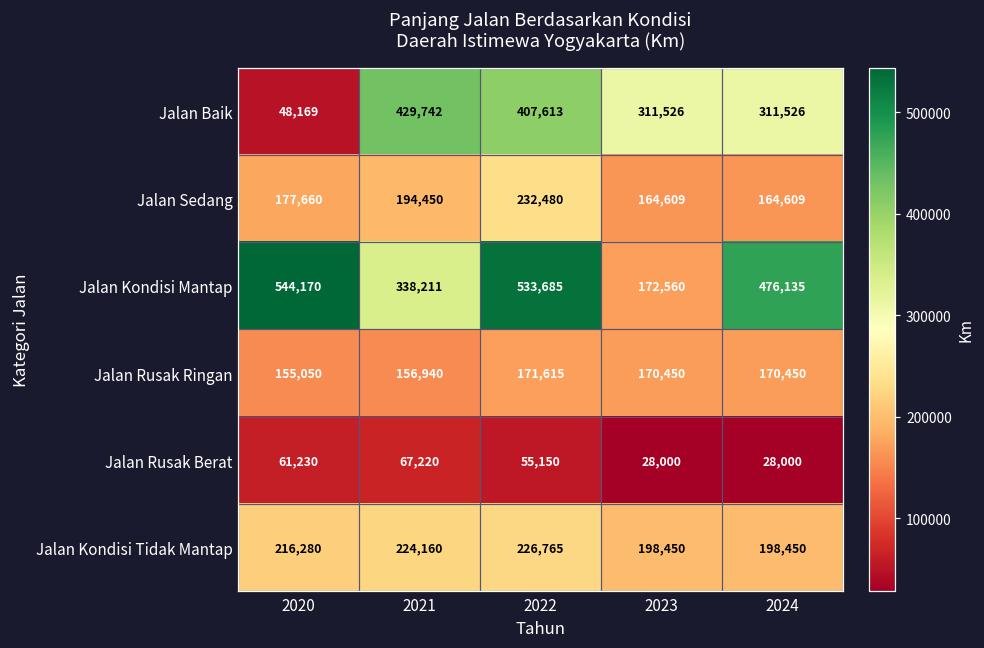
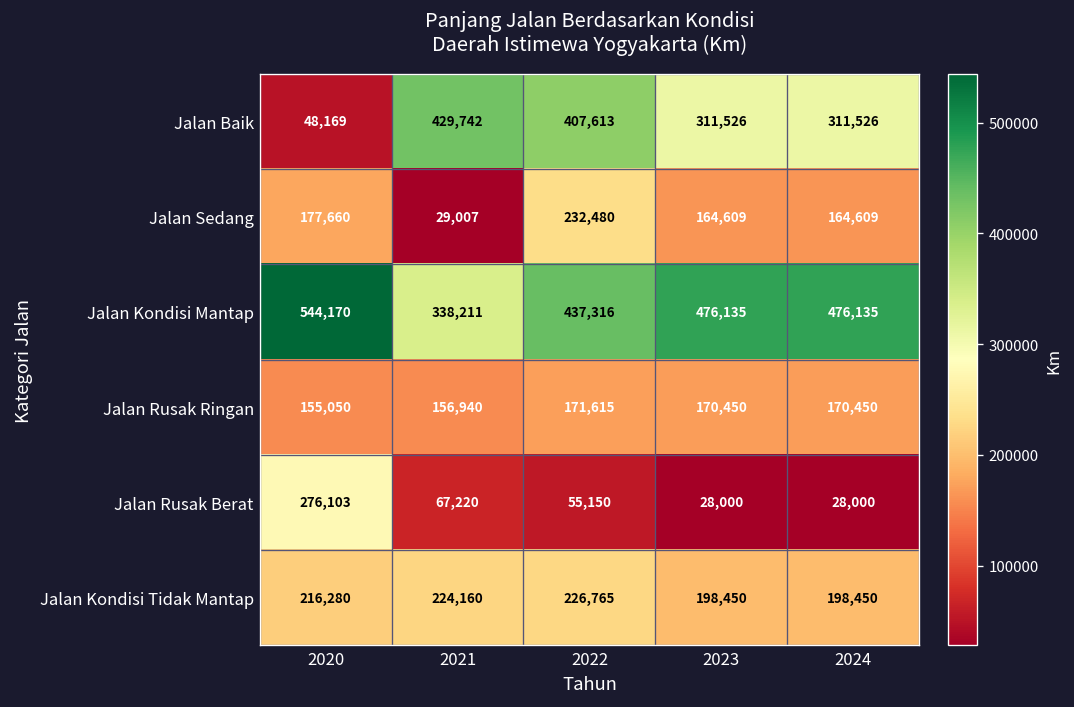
Jalan Sedang, 2021: 194,450 -> 29,007
Jalan Kondisi Mantap, 2022: 533,685 -> 437,316
Jalan Kondisi Mantap, 2023: 172,560 -> 476,135
Jalan Rusak Berat, 2020: 61,230 -> 276,103
